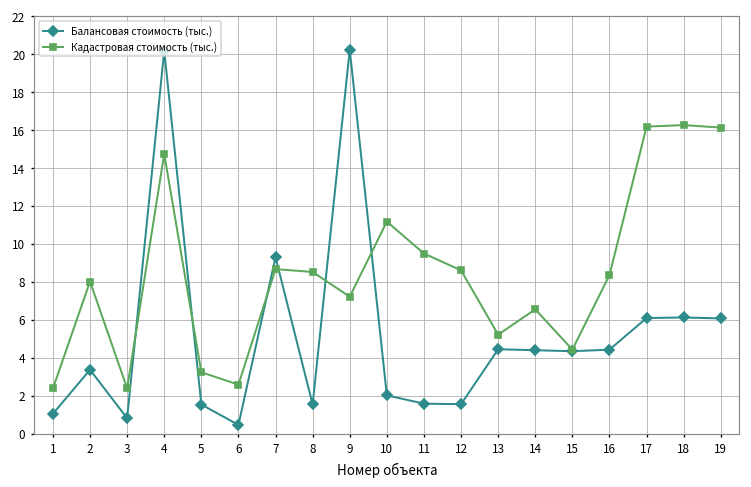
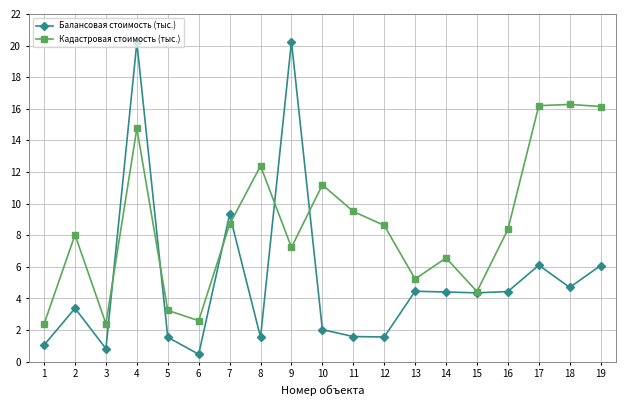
Кадастровая стоимость (тыс.), 8: 8.5 -> 12.4
Балансовая стоимость (тыс.), 18: 6.1 -> 4.7
